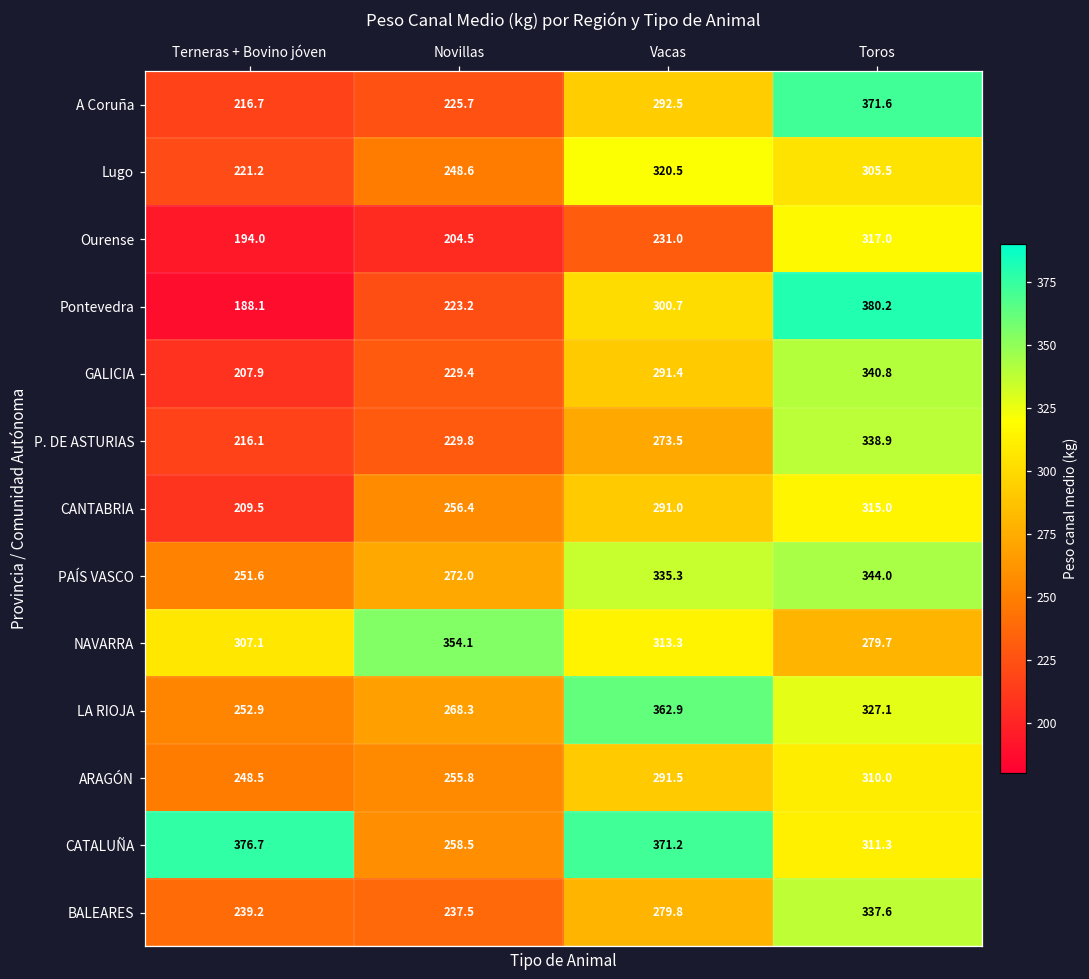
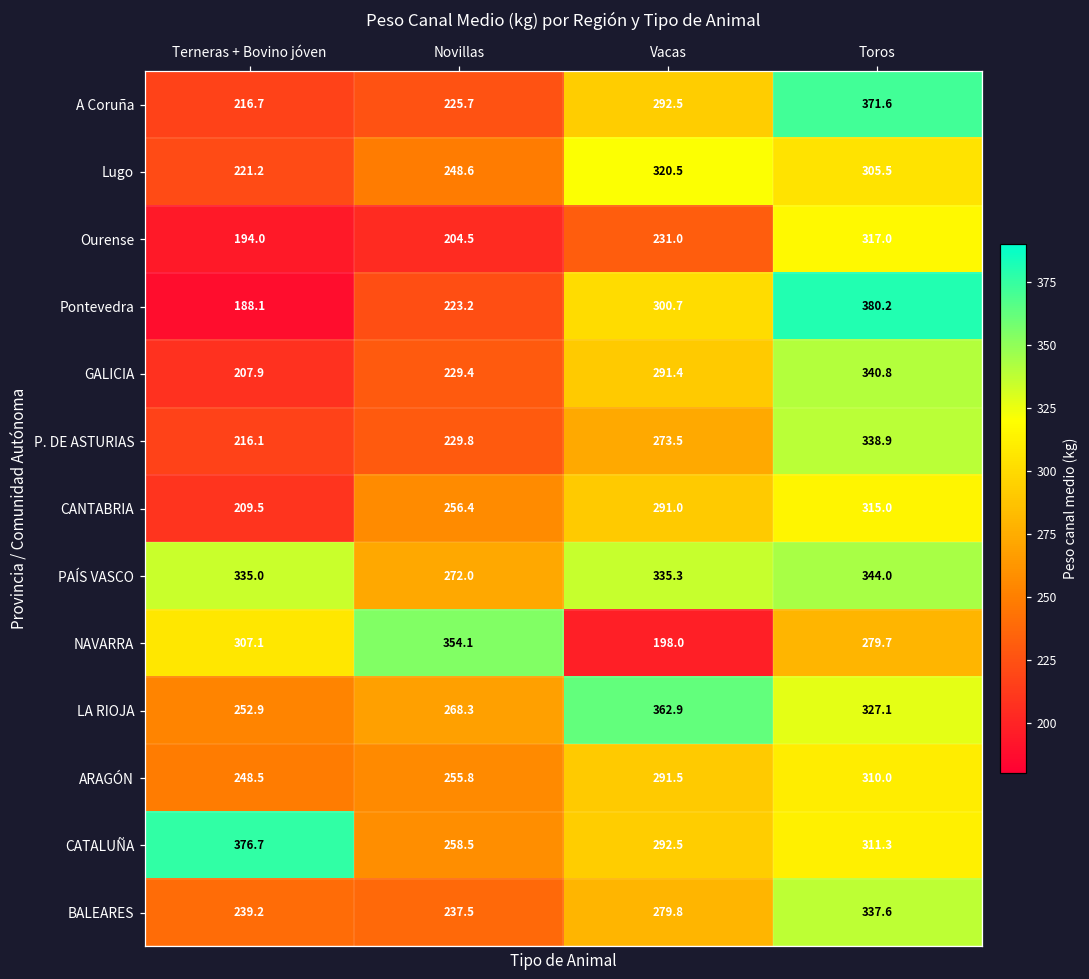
PAÍS VASCO, Terneras + Bovino jóven: 251.6 -> 335.0
NAVARRA, Vacas: 313.3 -> 198.0
CATALUÑA, Vacas: 371.2 -> 292.5
